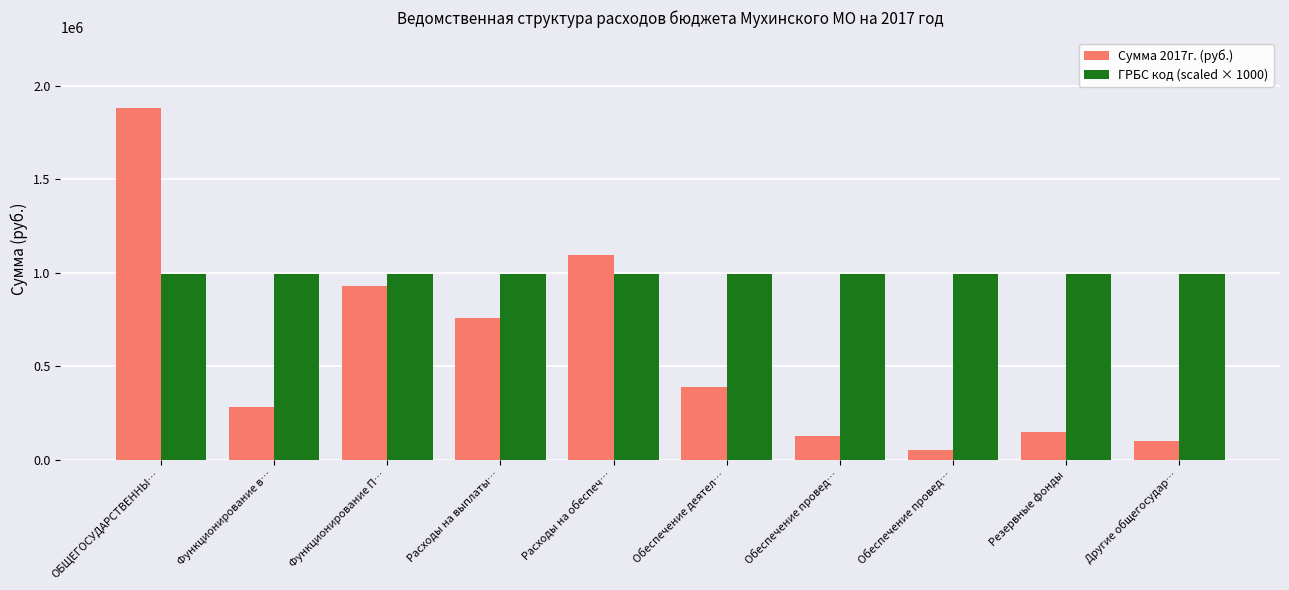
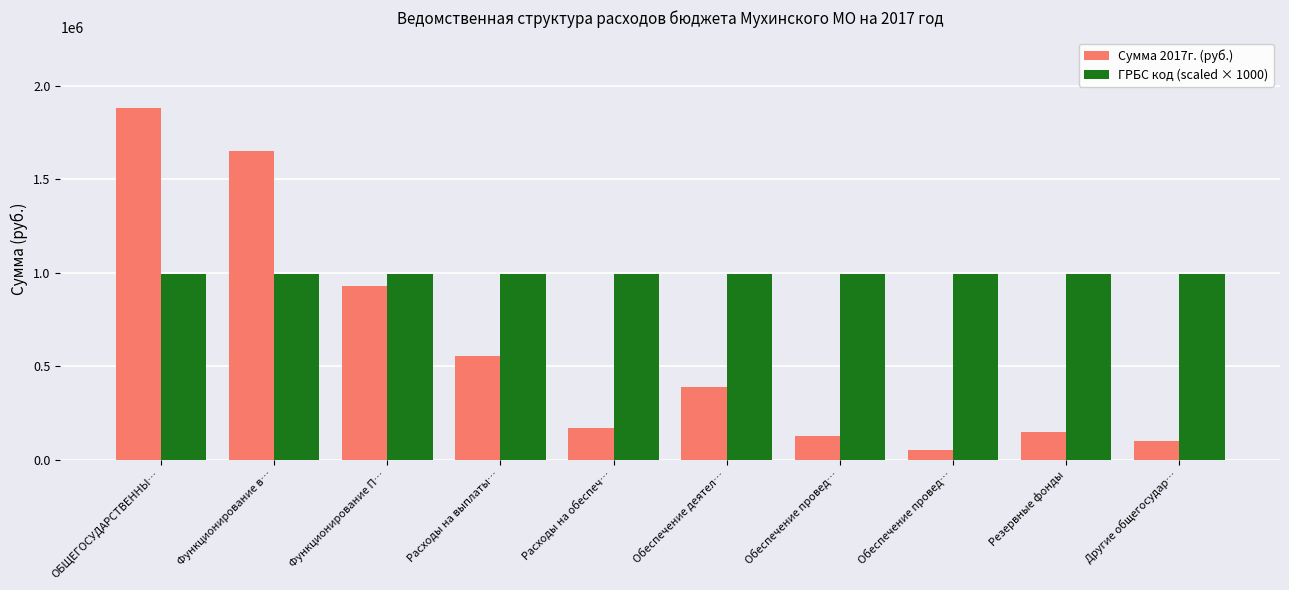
Сумма 2017г. (руб.), Функционирование в…: 280000 -> 1650000
Сумма 2017г. (руб.), Расходы на выплаты…: 760000 -> 550000
Сумма 2017г. (руб.), Расходы на обеспеч…: 1090000 -> 170000
